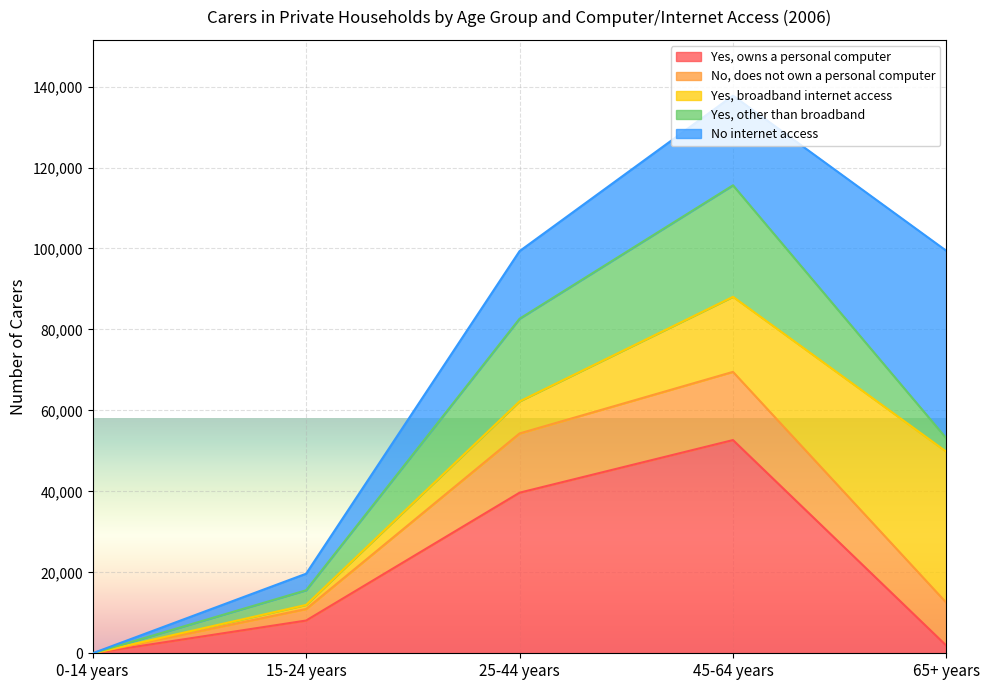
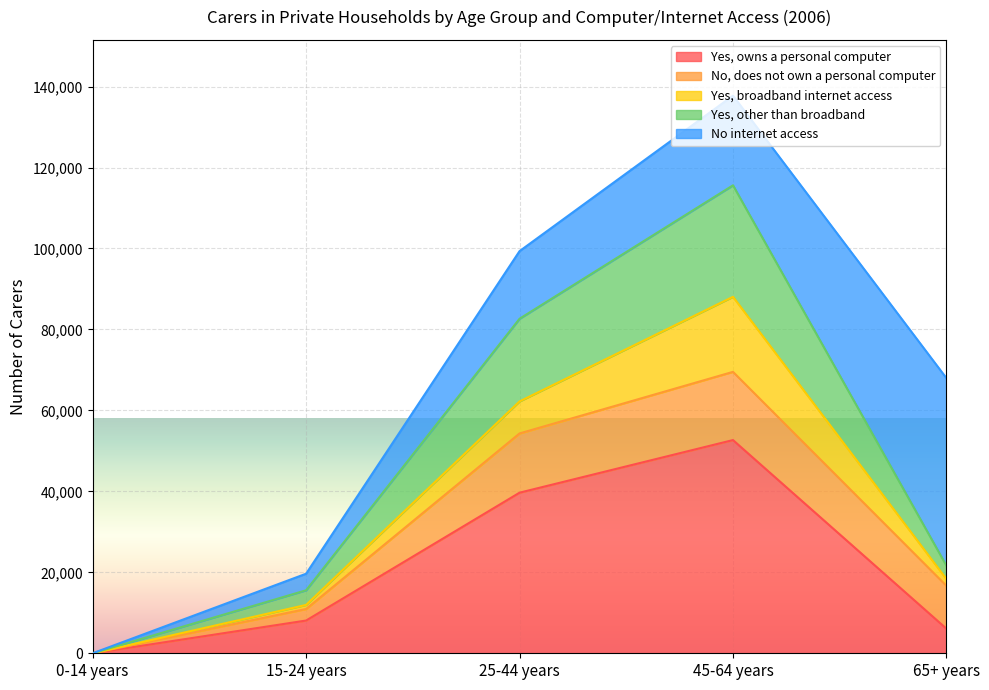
Yes, owns a personal computer, 65+ years: 2,000 -> 6,000
Yes, broadband internet access, 65+ years: 37,000 -> 2,000
